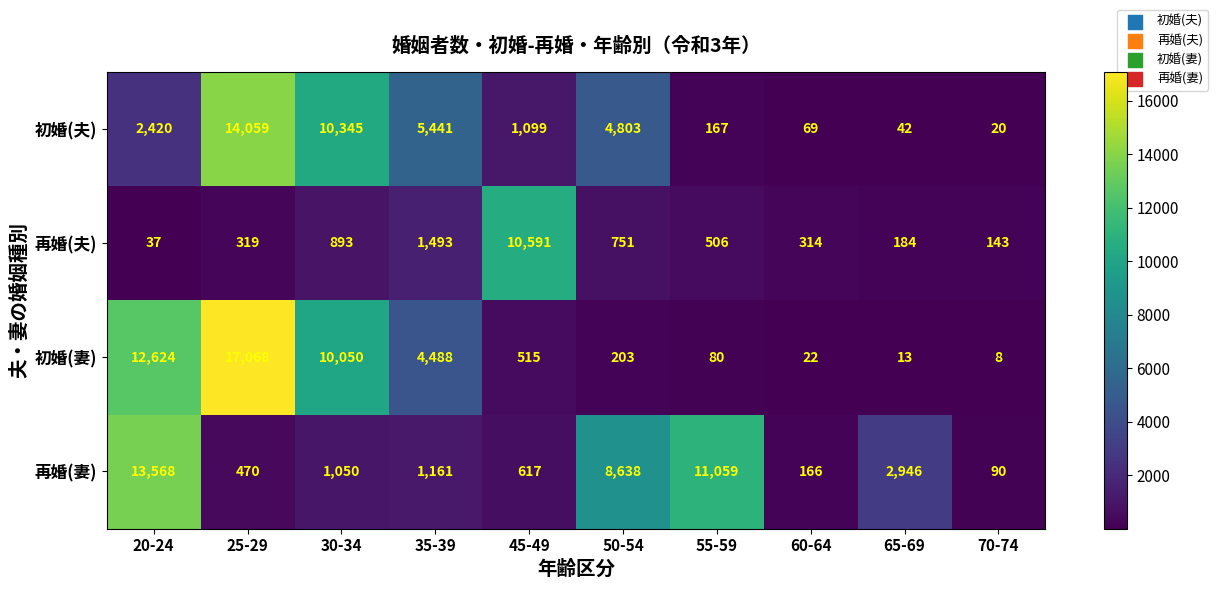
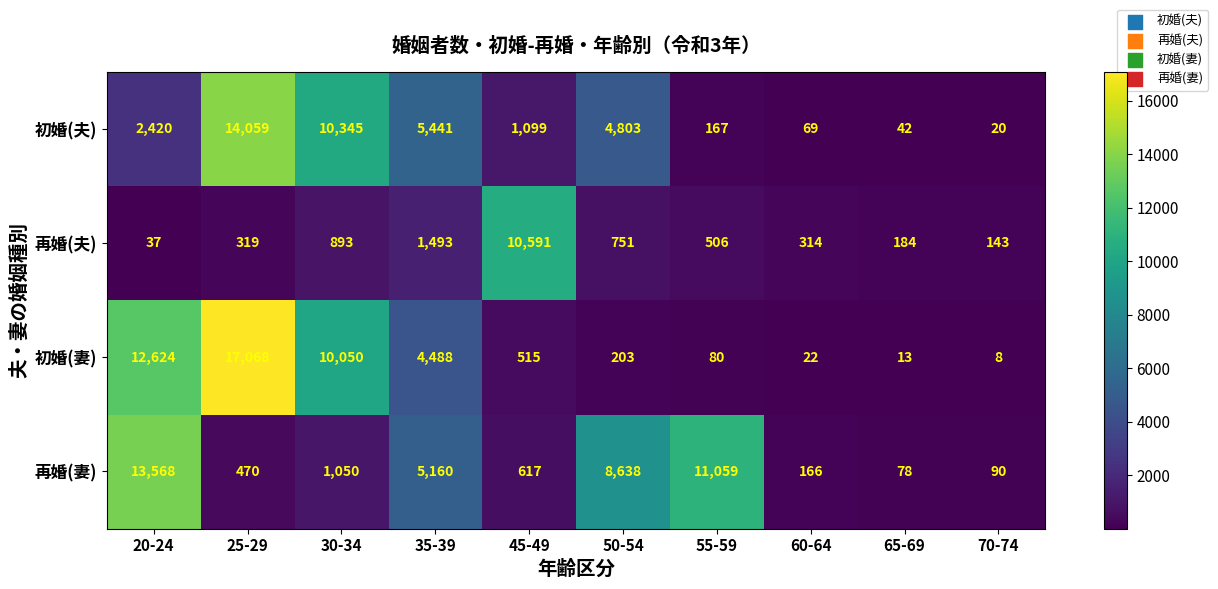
再婚(妻), 35-39: 1,161 -> 5,160
再婚(妻), 65-69: 2,946 -> 78
